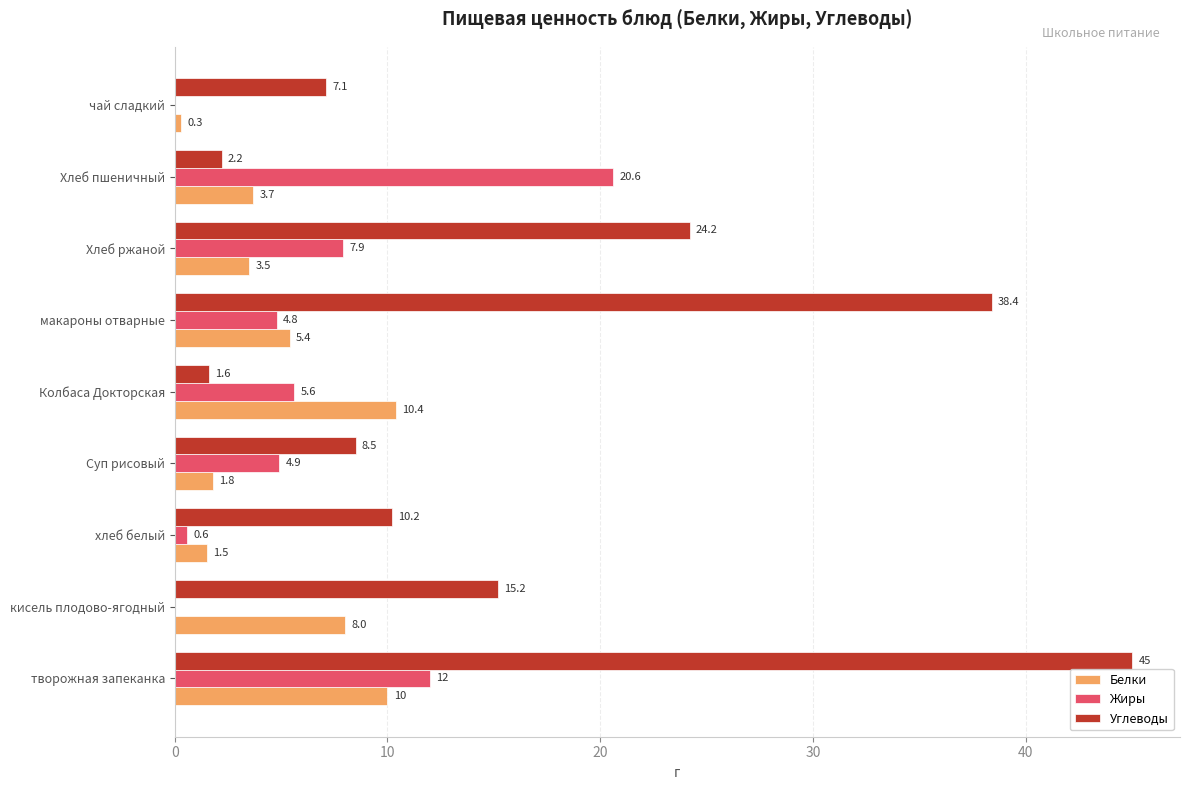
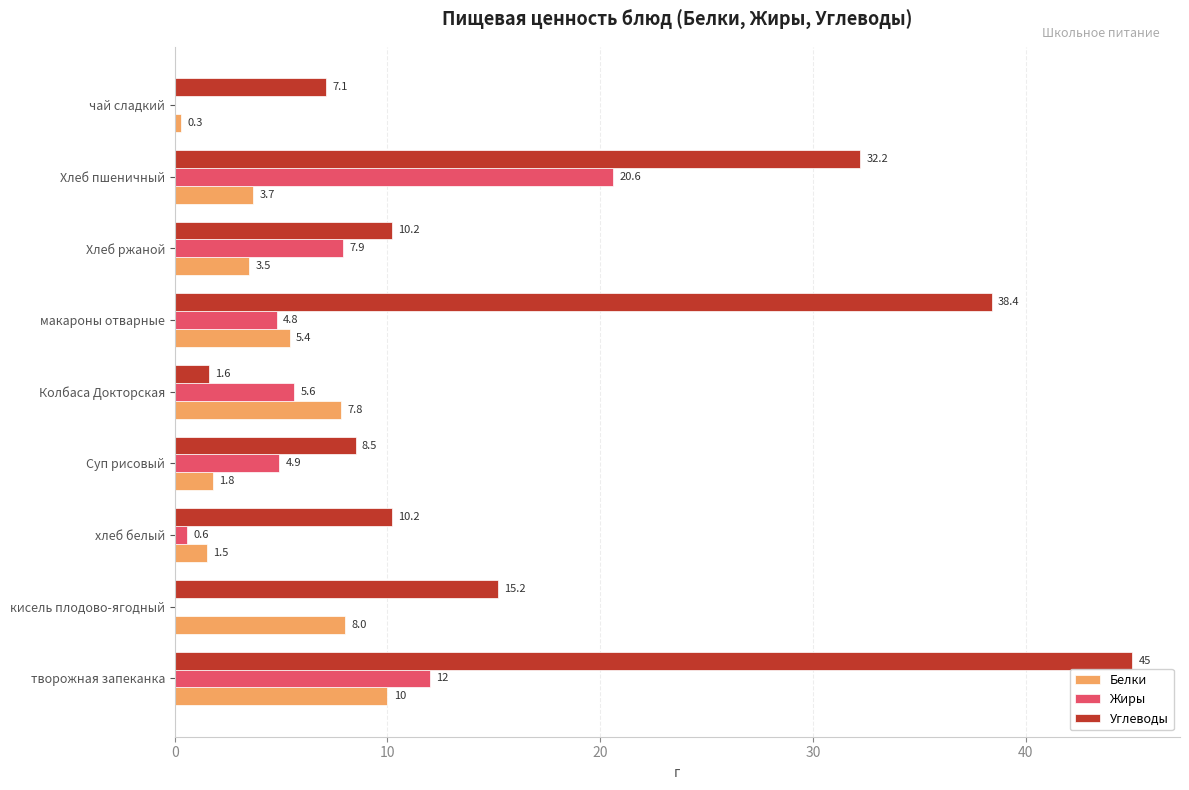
Углеводы, Хлеб пшеничный: 2.2 -> 32.2
Углеводы, Хлеб ржаной: 24.2 -> 10.2
Белки, Колбаса Докторская: 10.4 -> 7.8
